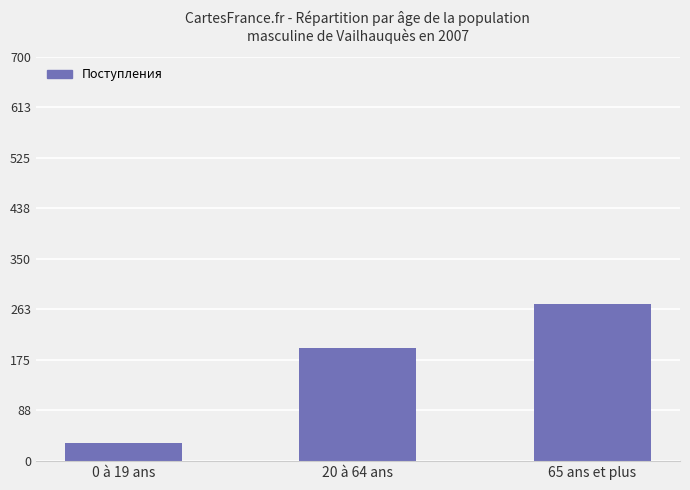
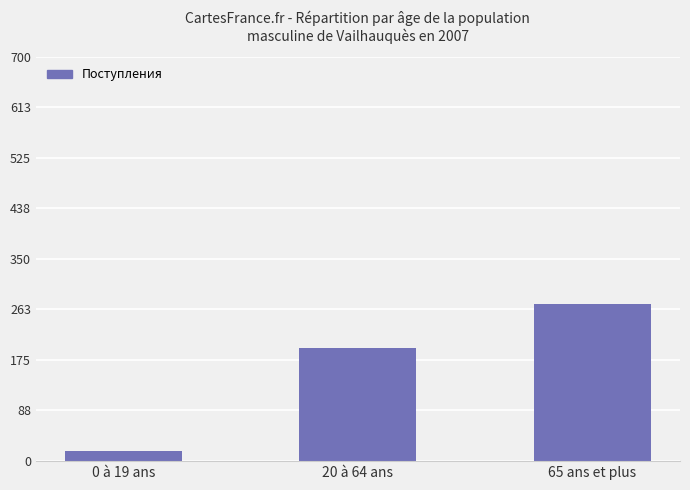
0 à 19 ans: 30 -> 20
